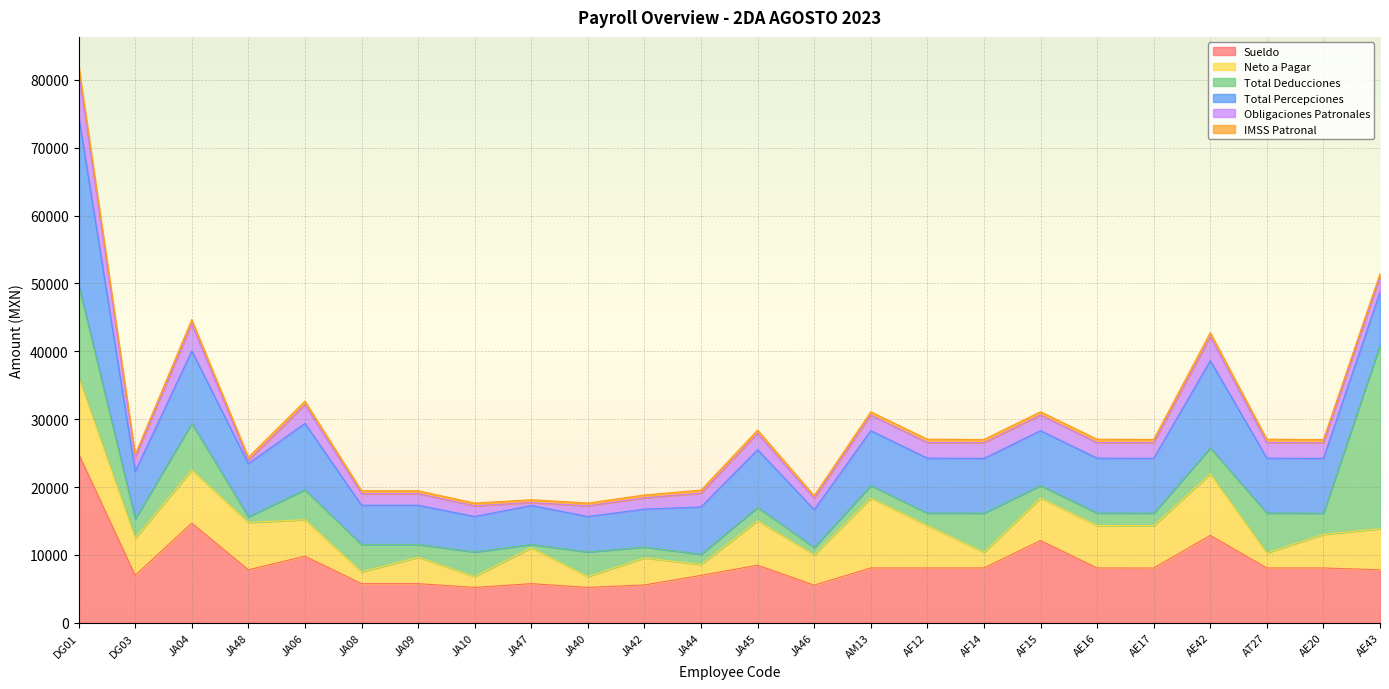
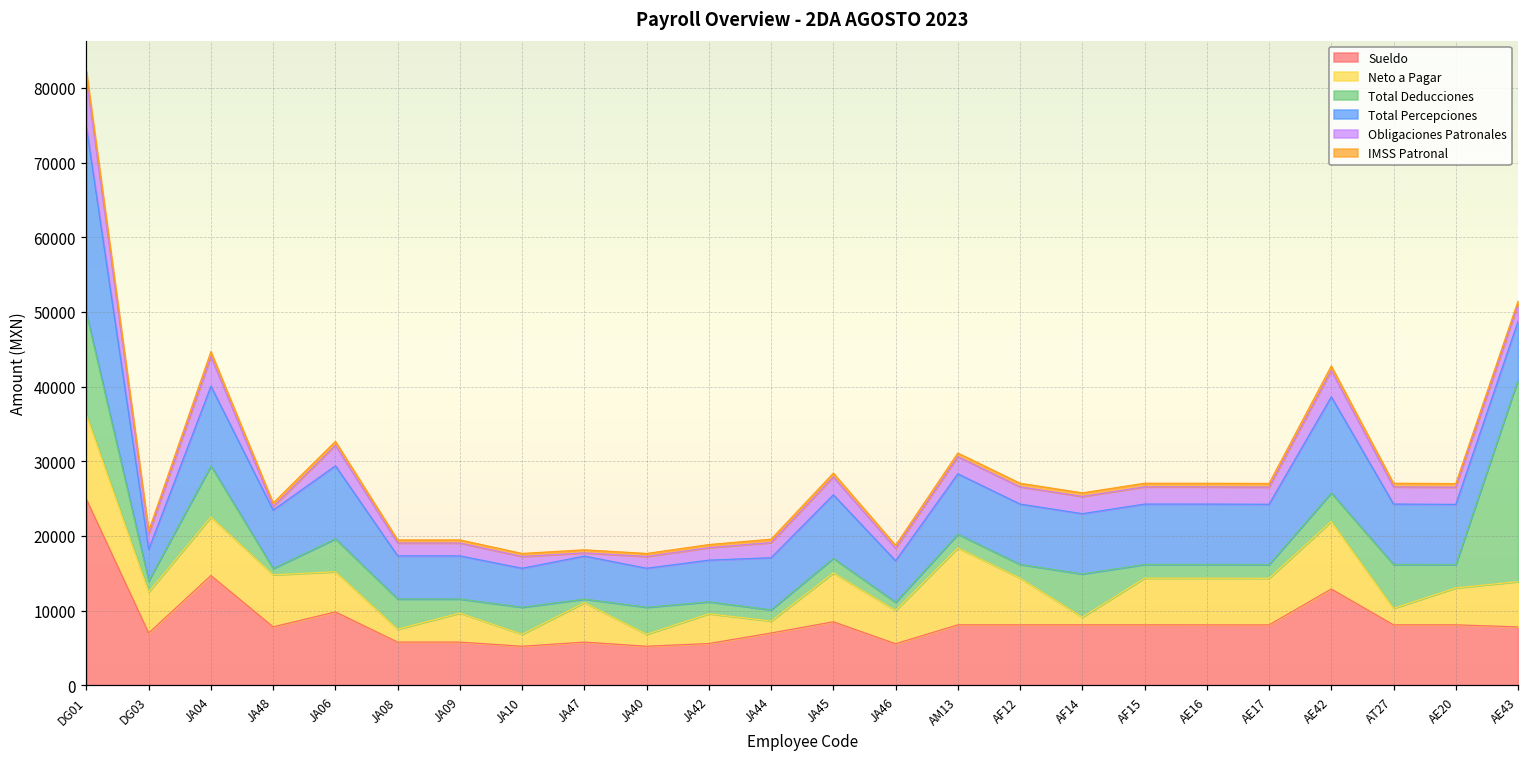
Total Deducciones, DG03: 3000 -> 1000
Total Percepciones, DG03: 7000 -> 4000
Neto a Pagar, AF14: 2000 -> 1000
Sueldo, AF15: 12000 -> 8000
